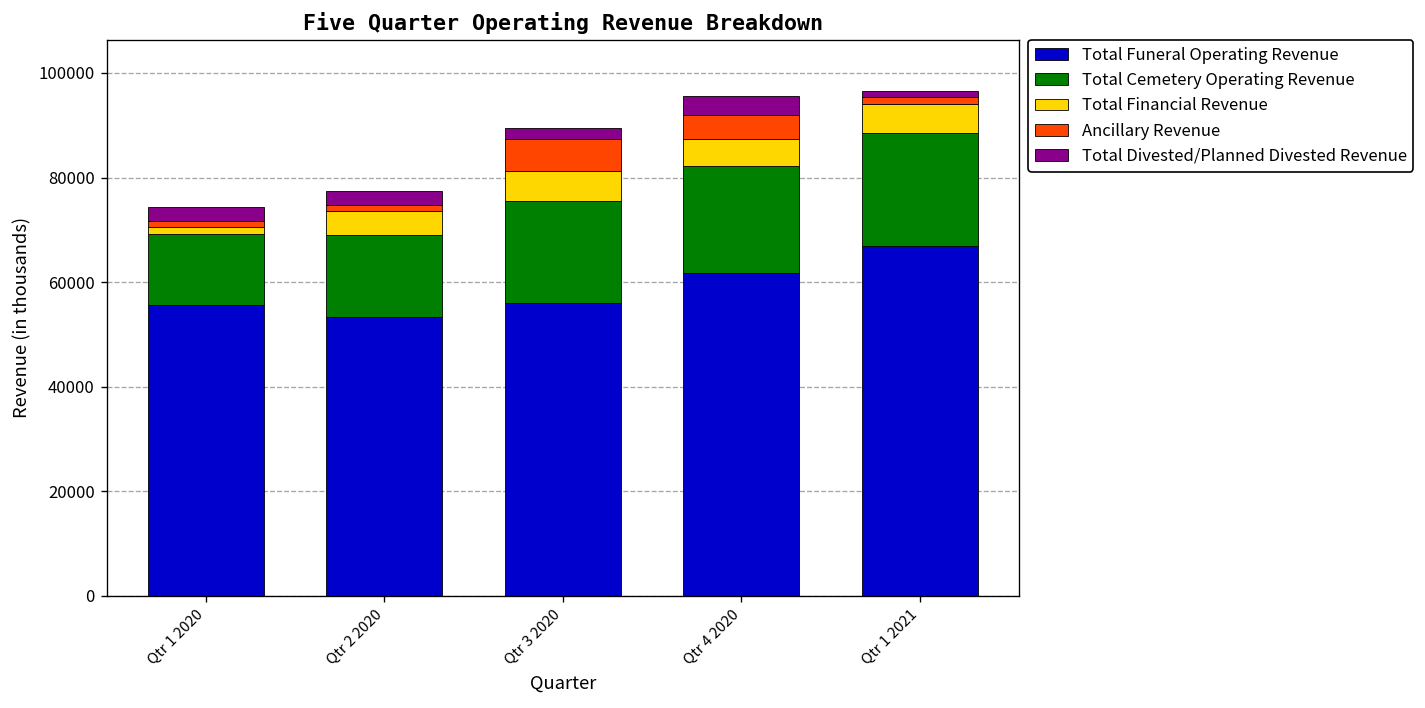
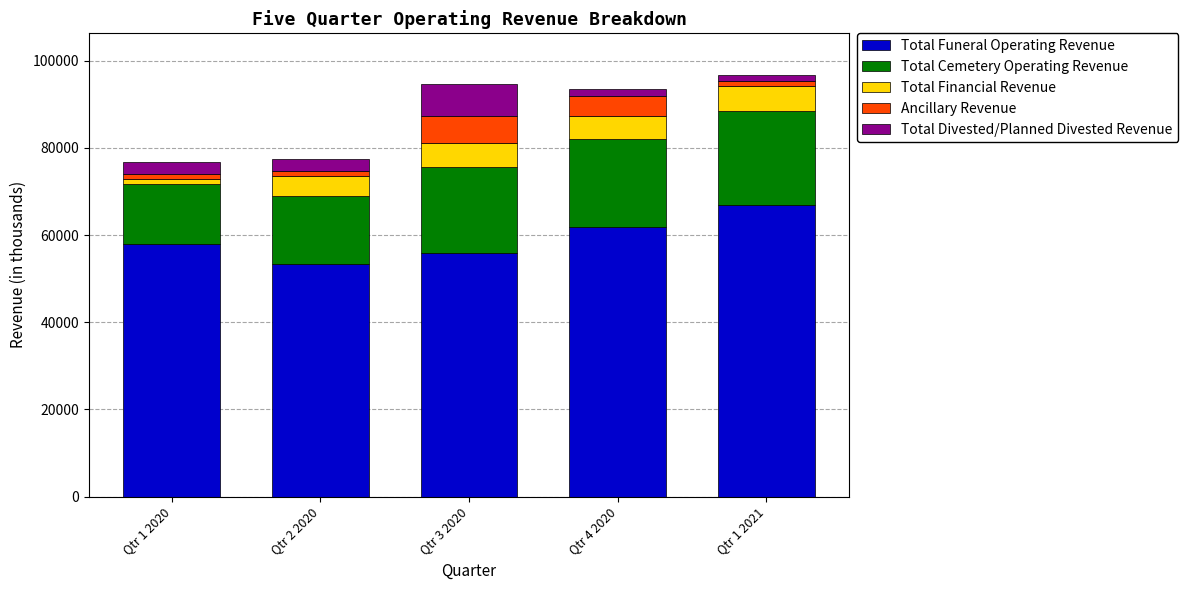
Total Funeral Operating Revenue, Qtr 1 2020: 56000 -> 58000
Total Divested/Planned Divested Revenue, Qtr 3 2020: 2000 -> 7000
Total Divested/Planned Divested Revenue, Qtr 4 2020: 4000 -> 2000
